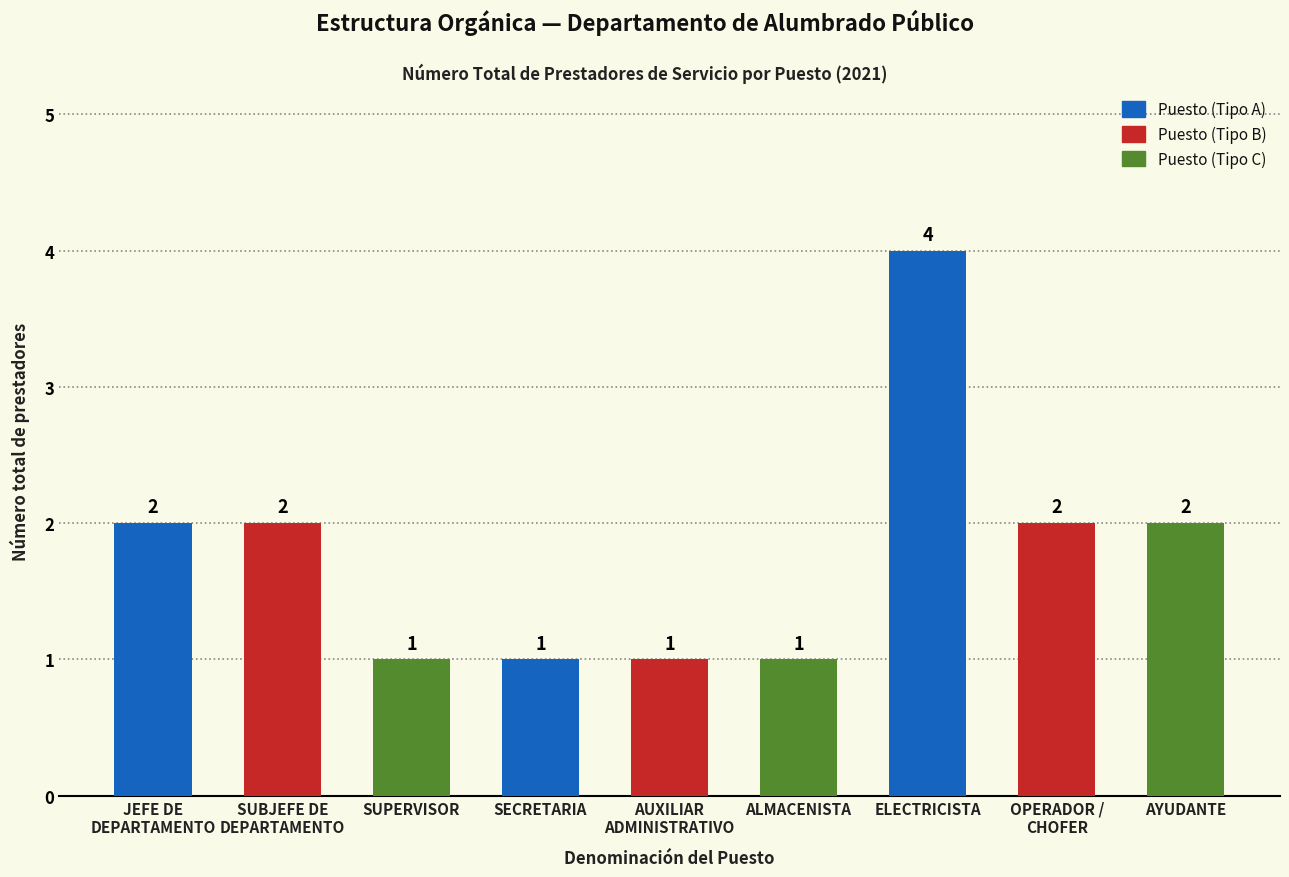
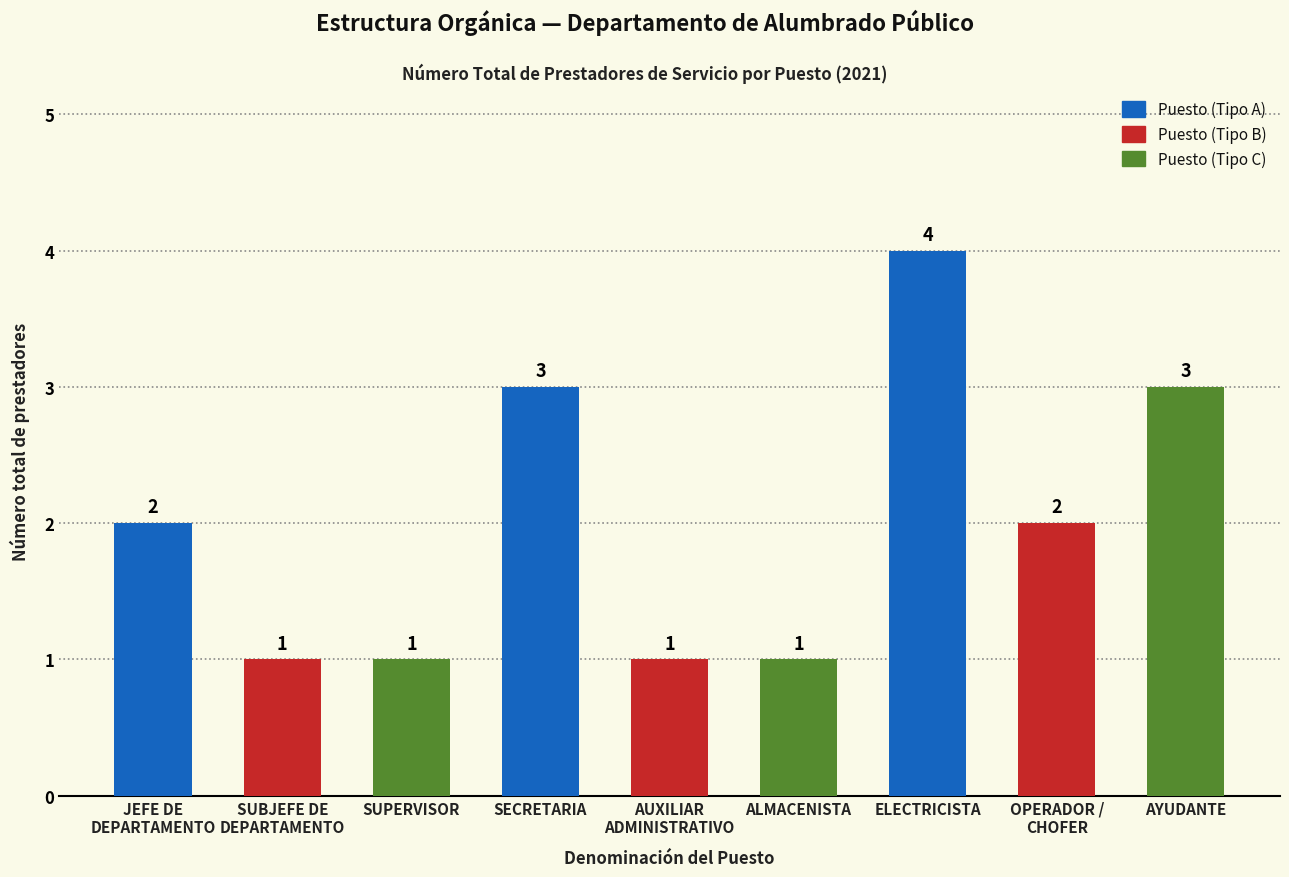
SUBJEFE DE DEPARTAMENTO: 2 -> 1
SECRETARIA: 1 -> 3
AYUDANTE: 2 -> 3
